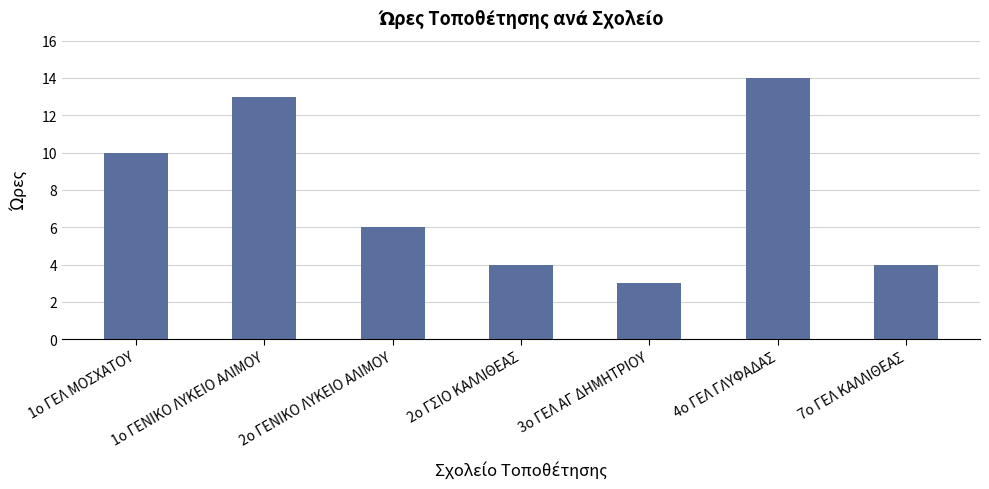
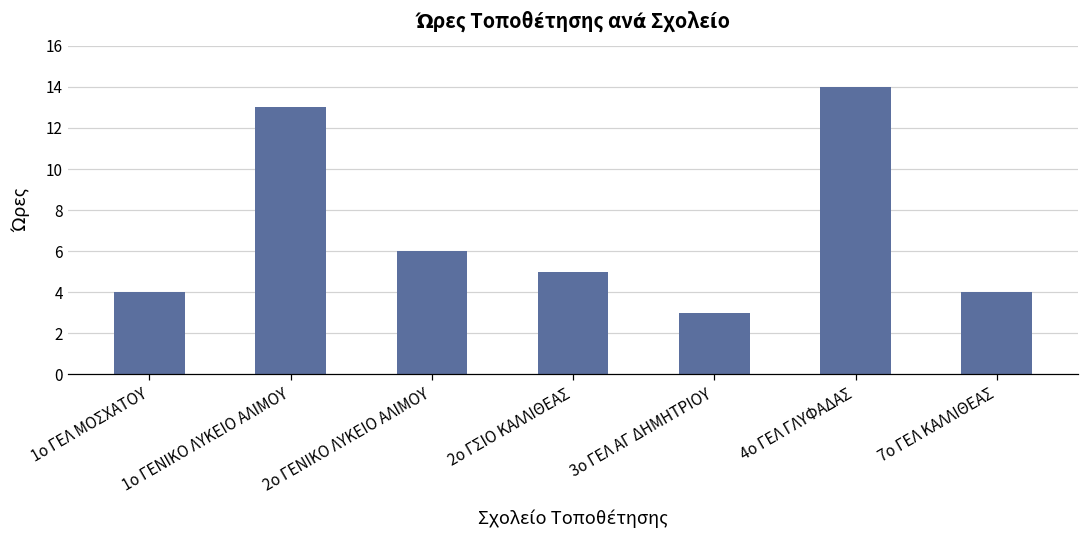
1ο ΓΕΛ ΜΟΣΧΑΤΟΥ: 10 -> 4
2ο ΓΣΙΟ ΚΑΛΛΙΘΕΑΣ: 4 -> 5
